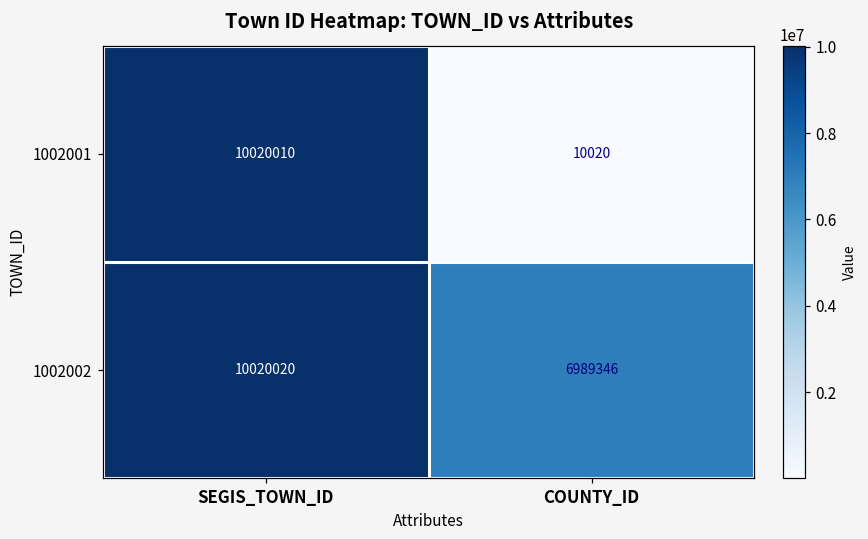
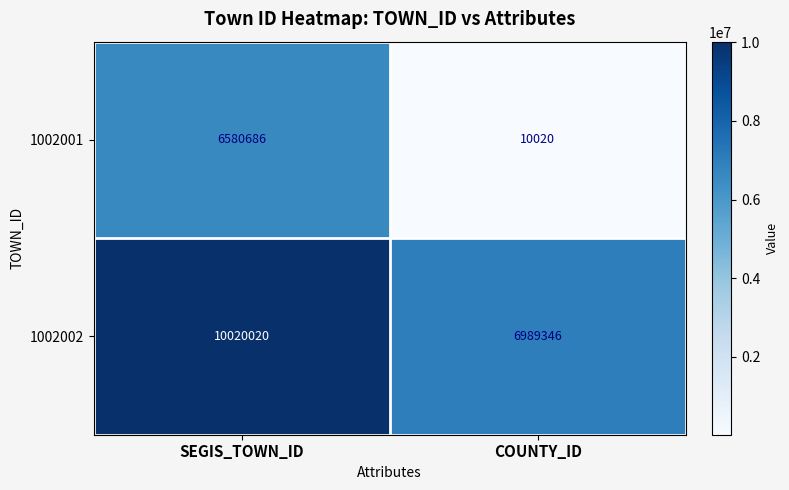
1002001, SEGIS_TOWN_ID: 10020010 -> 6580686
